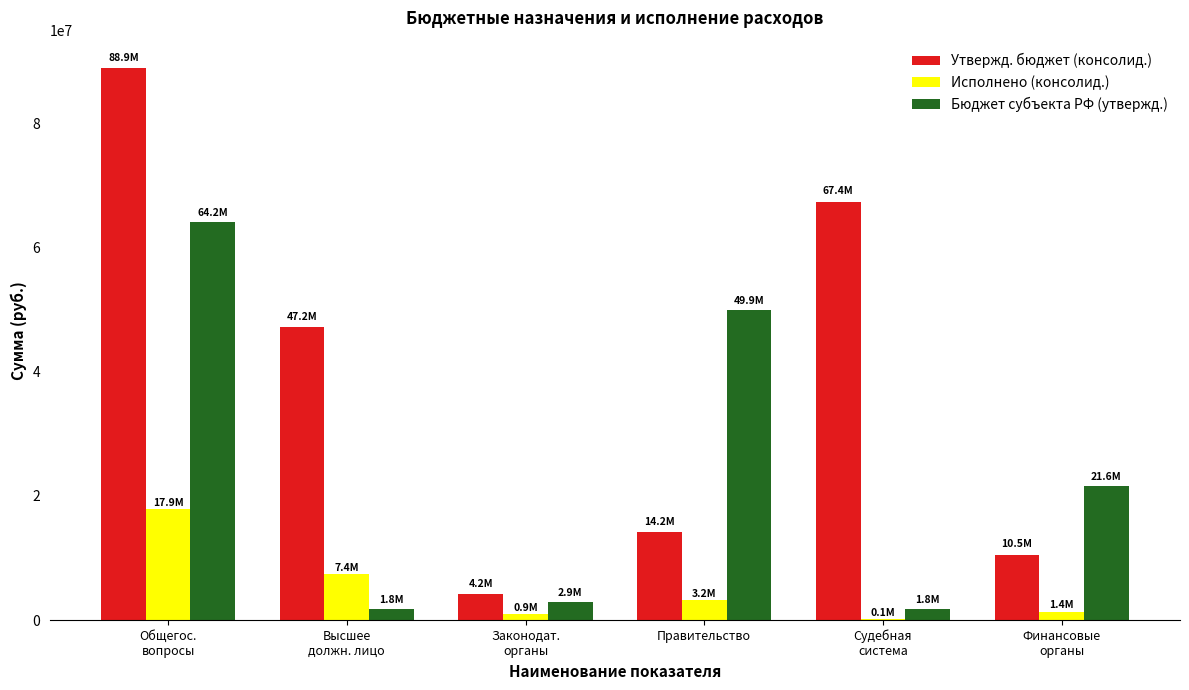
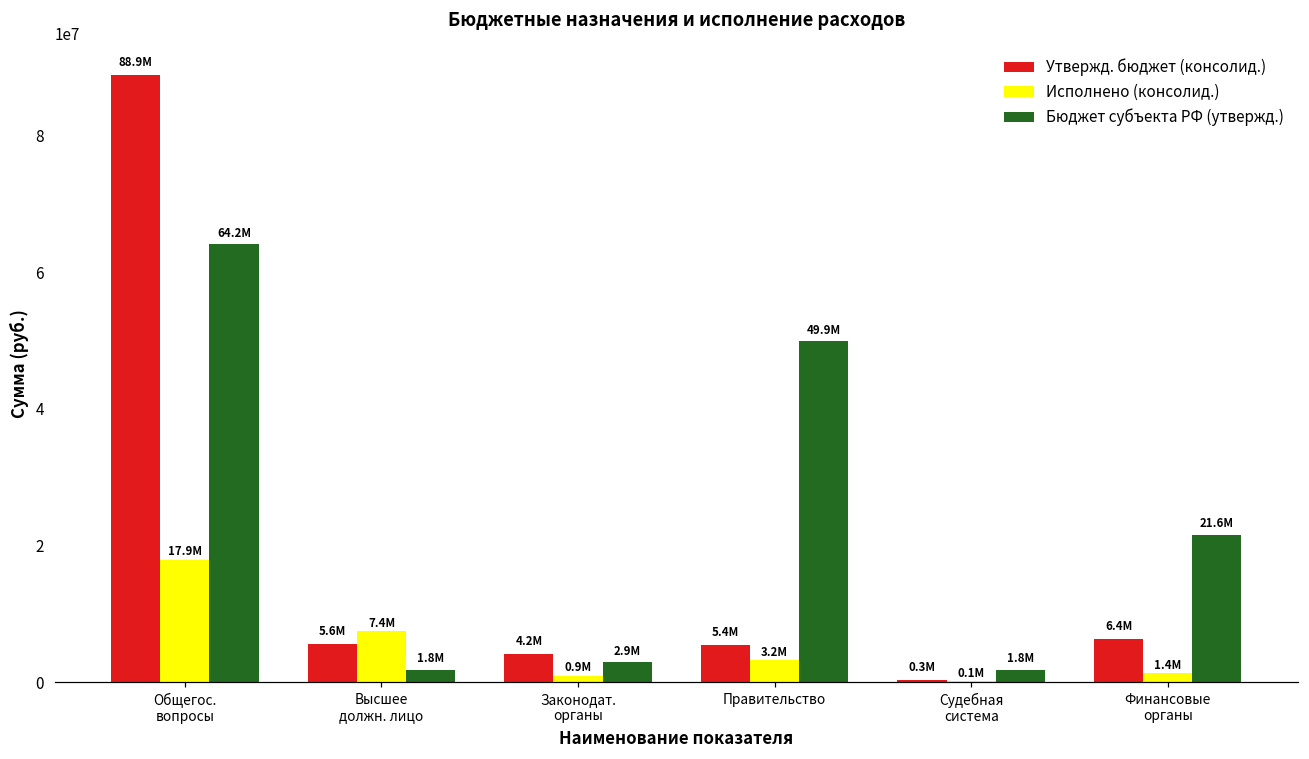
Утвержд. бюджет (консолид.), Высшее должн. лицо: 47.2M -> 5.6M
Утвержд. бюджет (консолид.), Правительство: 14.2M -> 5.4M
Утвержд. бюджет (консолид.), Судебная система: 67.4M -> 0.3M
Утвержд. бюджет (консолид.), Финансовые органы: 10.5M -> 6.4M
